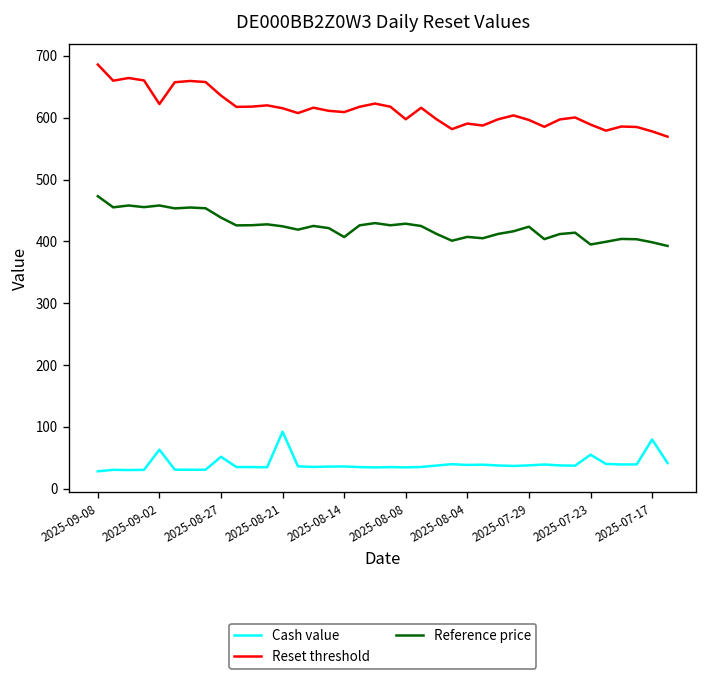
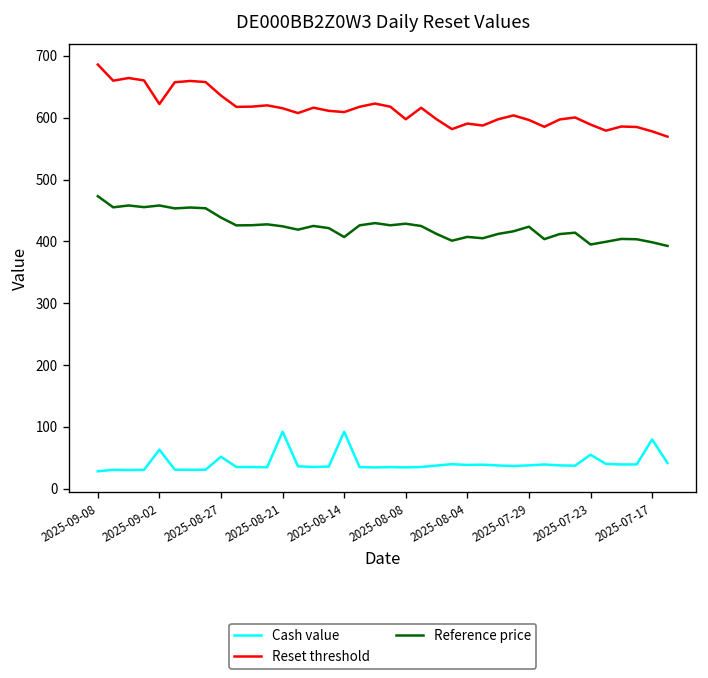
Cash value, 2025-08-14: 40 -> 90
